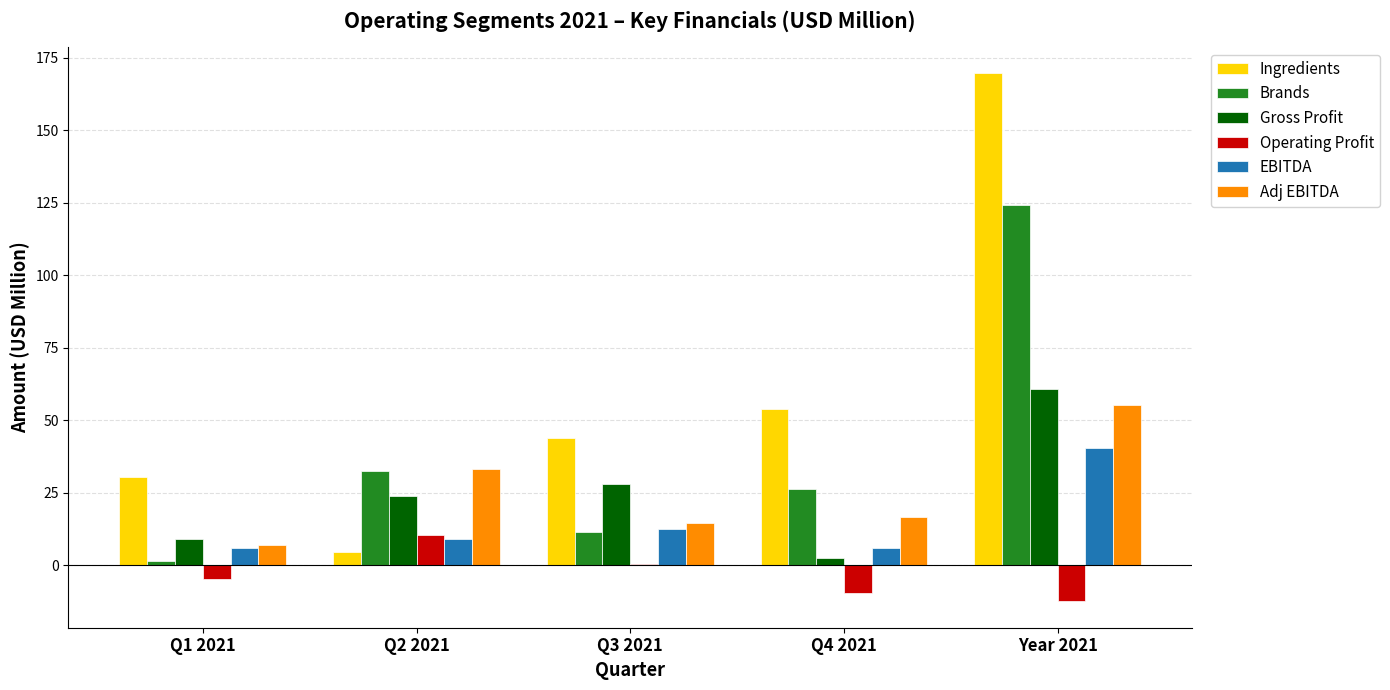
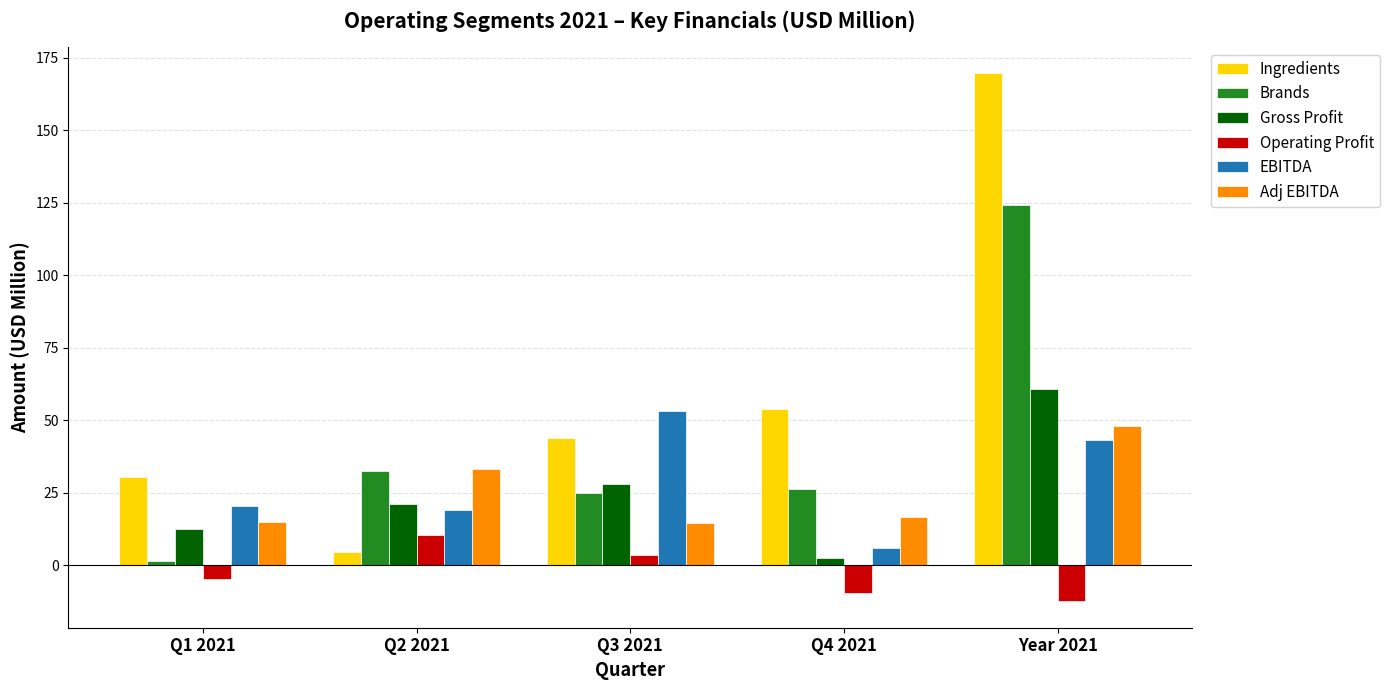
Gross Profit, Q1 2021: 9 -> 12
EBITDA, Q1 2021: 6 -> 21
Adj EBITDA, Q1 2021: 7 -> 15
Gross Profit, Q2 2021: 24 -> 21
EBITDA, Q2 2021: 9 -> 19
Brands, Q3 2021: 11 -> 25
Operating Profit, Q3 2021: 0 -> 4
EBITDA, Q3 2021: 12 -> 53
EBITDA, Year 2021: 40 -> 43
Adj EBITDA, Year 2021: 55 -> 48
